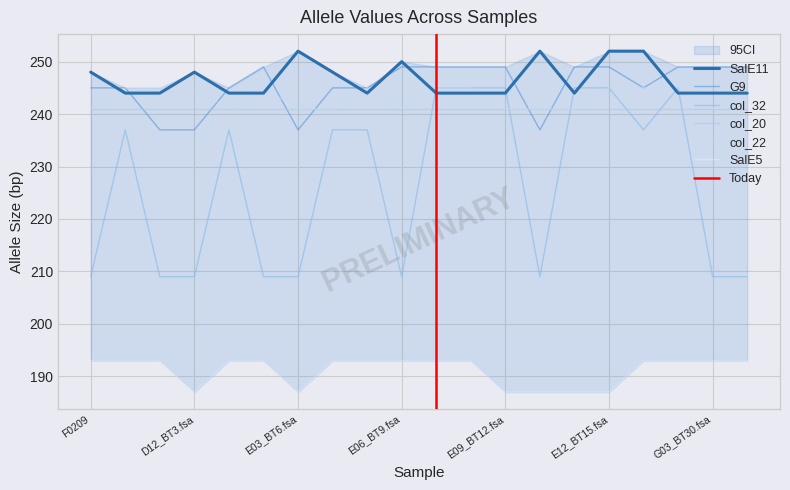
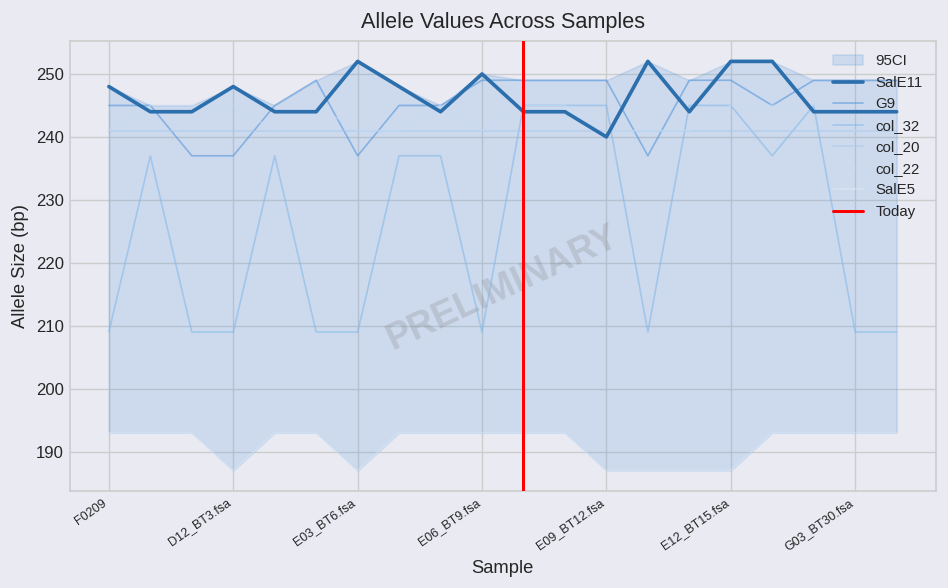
SalE11, E09_BT12.fsa: 244 -> 240
